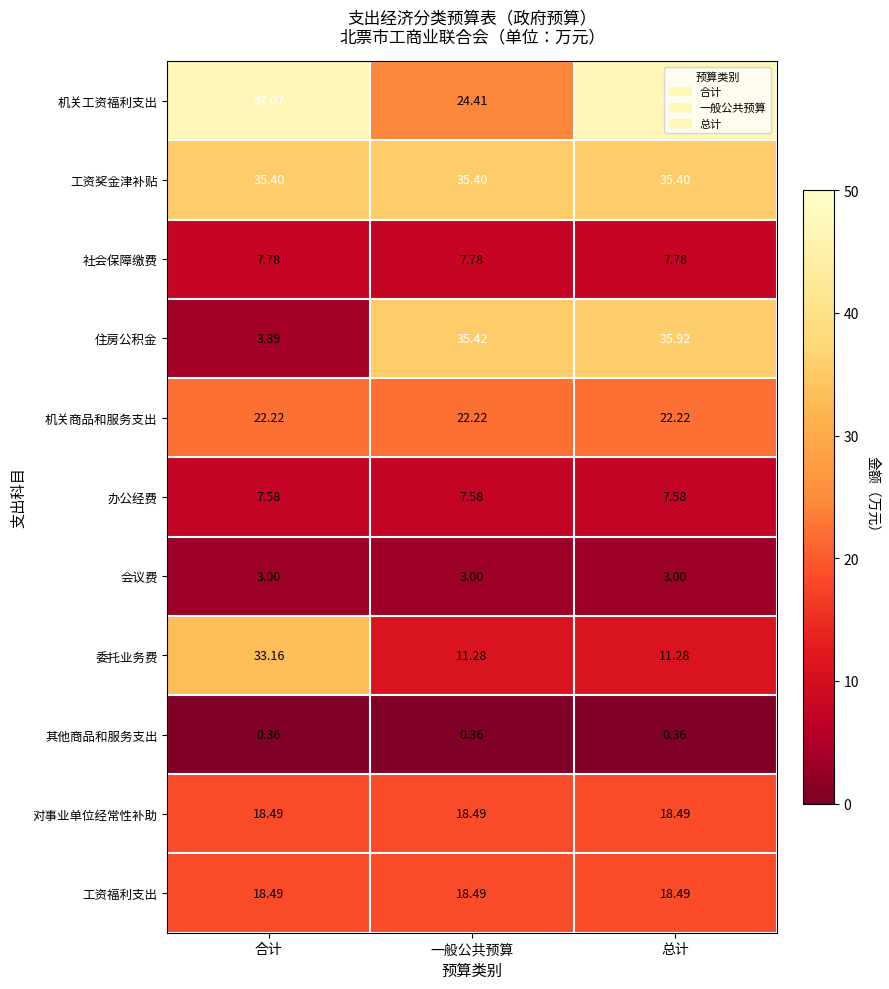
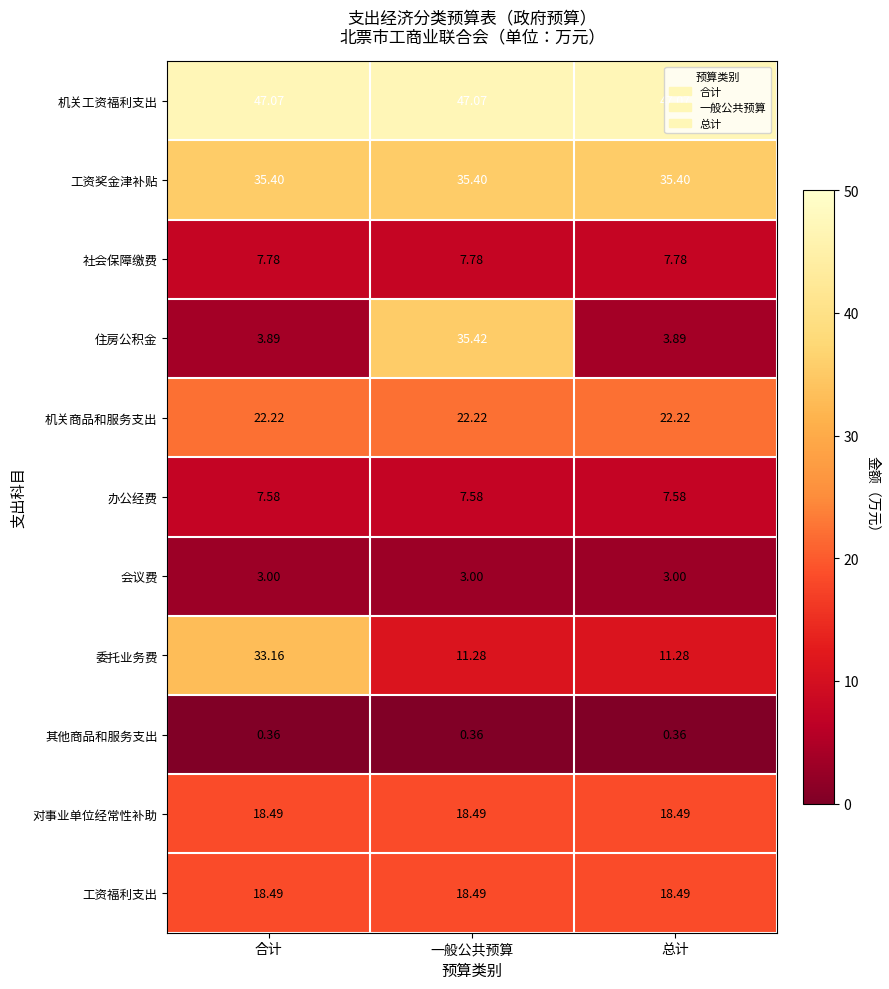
机关工资福利支出, 一般公共预算: 24.41 -> 47.07
住房公积金, 总计: 35.92 -> 3.89
